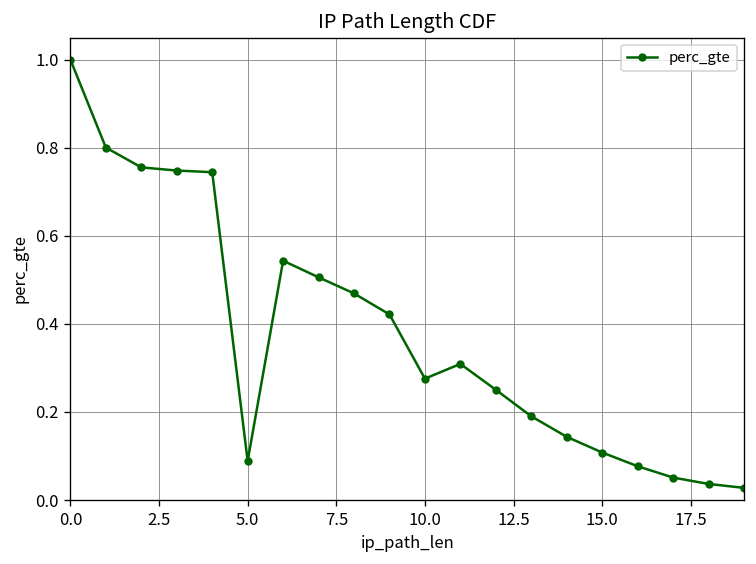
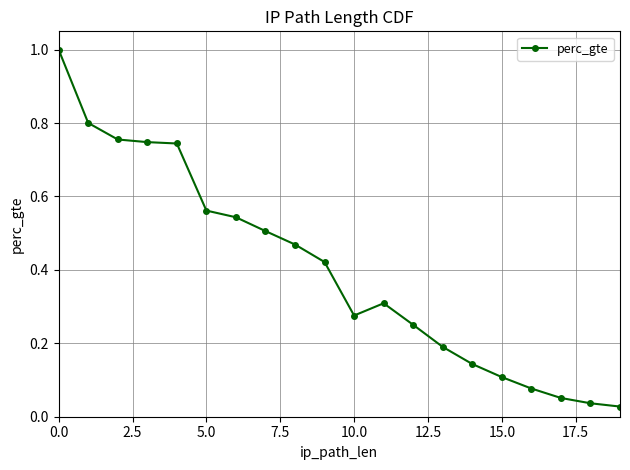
5.0: 0.09 -> 0.56
